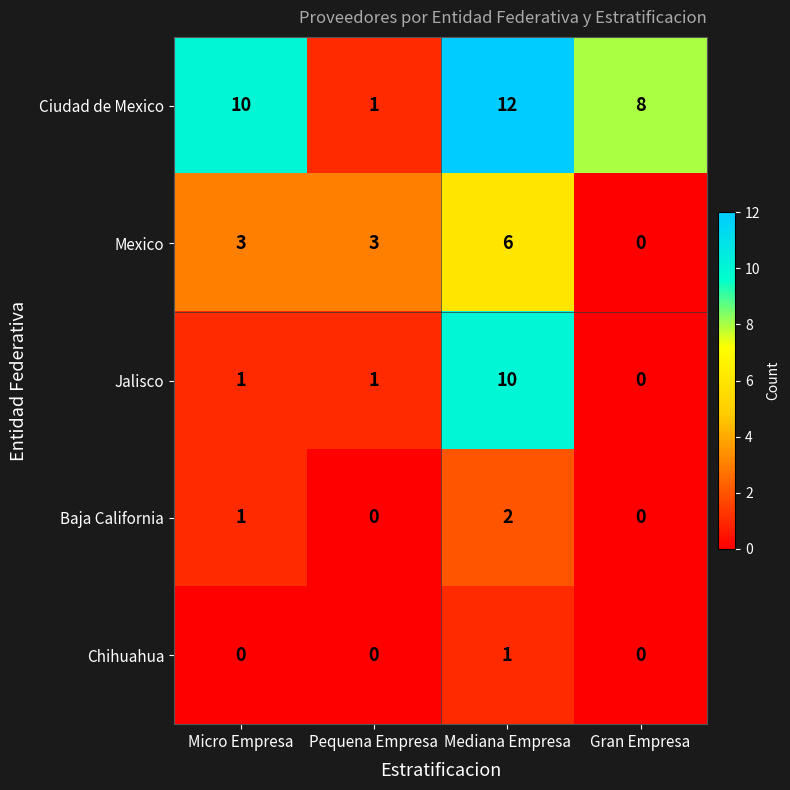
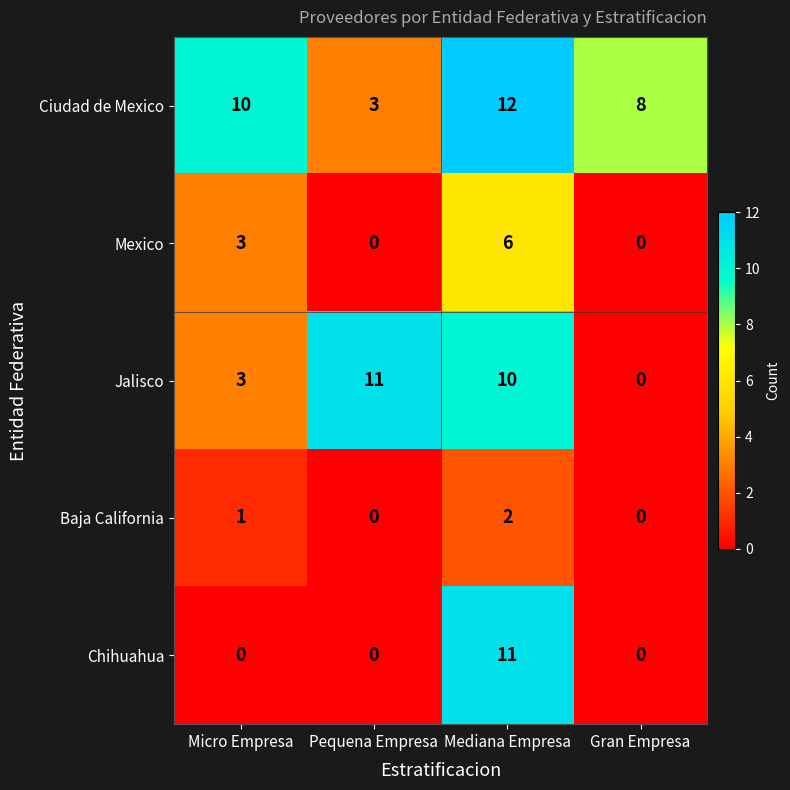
Ciudad de Mexico, Pequena Empresa: 1 -> 3
Mexico, Pequena Empresa: 3 -> 0
Jalisco, Micro Empresa: 1 -> 3
Jalisco, Pequena Empresa: 1 -> 11
Chihuahua, Mediana Empresa: 1 -> 11
